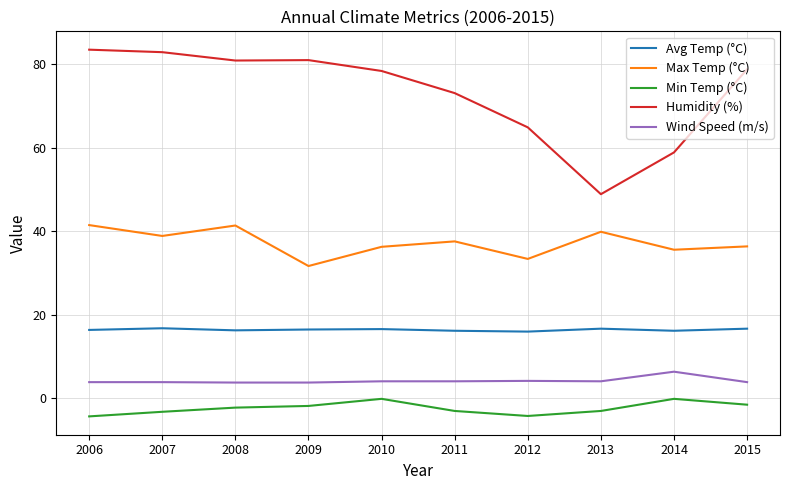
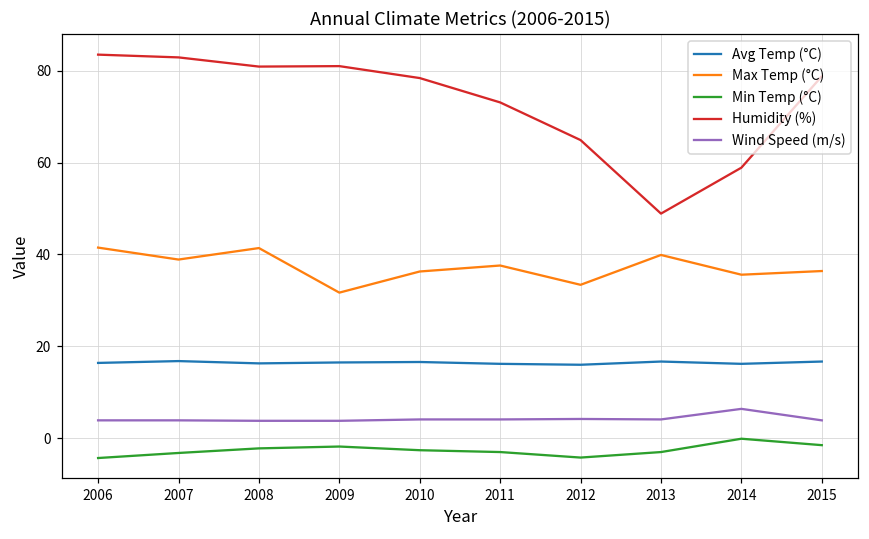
Min Temp (°C), 2010: 0 -> -3
